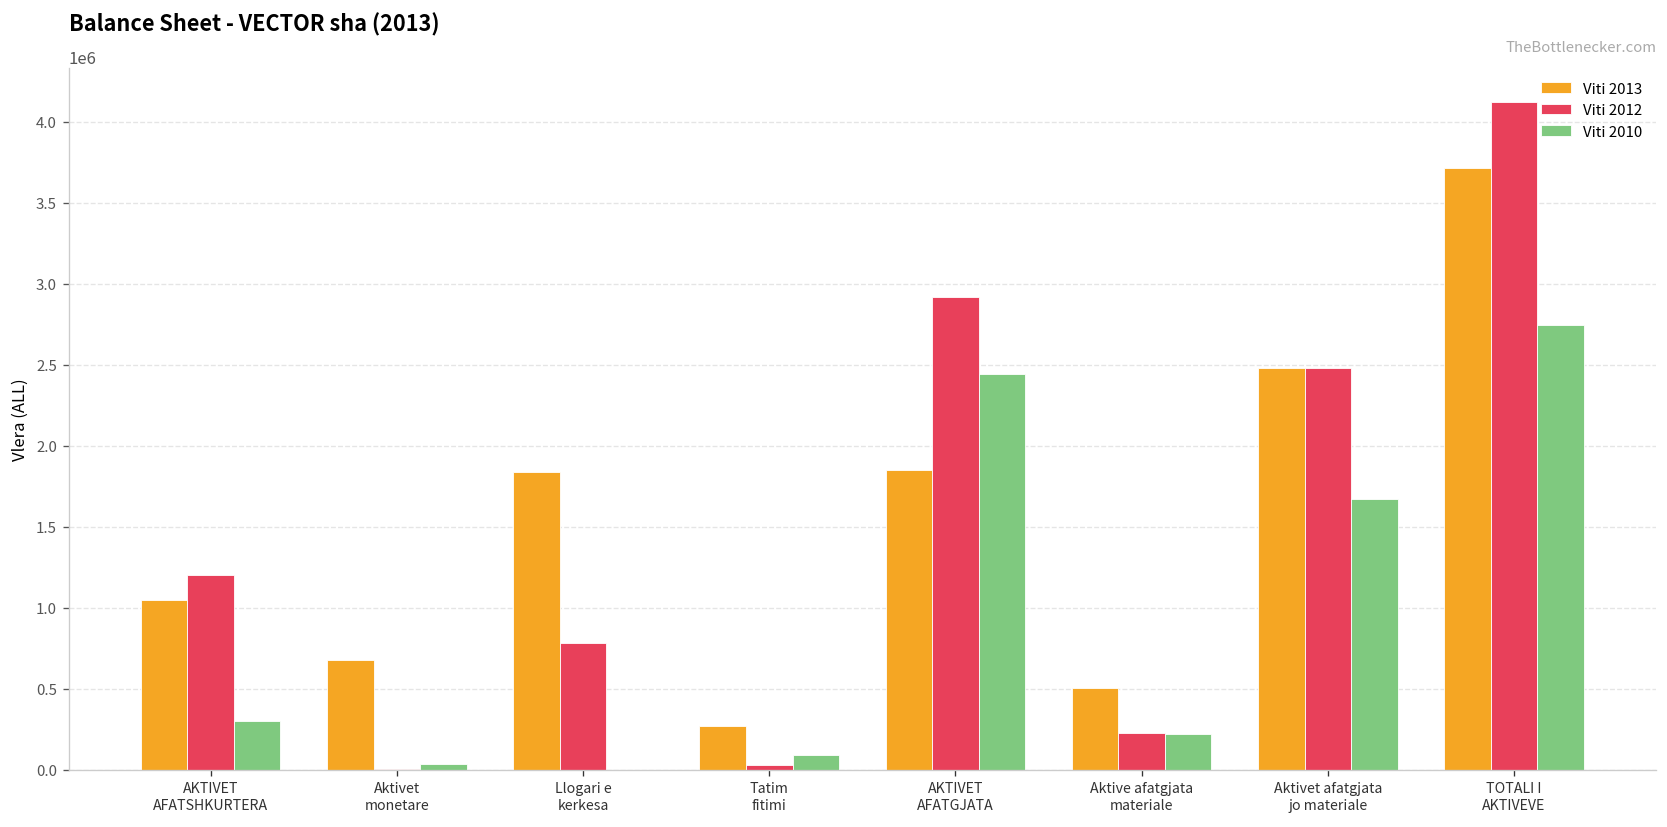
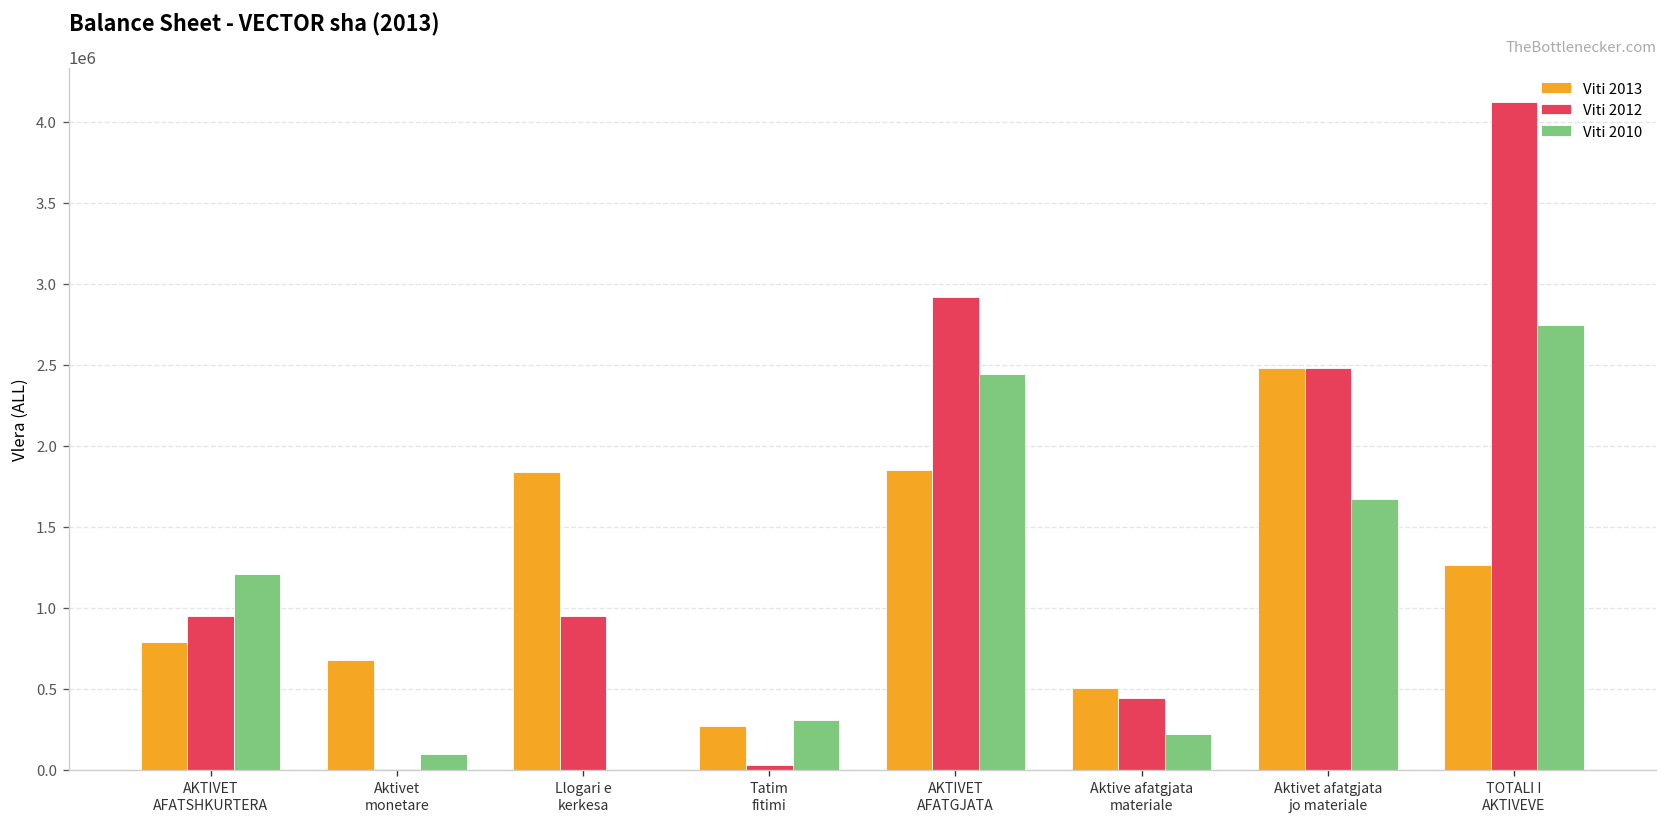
Viti 2013, AKTIVET AFATSHKURTERA: 1050000 -> 790000
Viti 2012, AKTIVET AFATSHKURTERA: 1200000 -> 950000
Viti 2010, AKTIVET AFATSHKURTERA: 300000 -> 1210000
Viti 2010, Aktivet monetare: 40000 -> 100000
Viti 2012, Llogari e kerkesa: 780000 -> 950000
Viti 2010, Tatim fitimi: 90000 -> 310000
Viti 2012, Aktive afatgjata materiale: 230000 -> 440000
Viti 2013, TOTALI I AKTIVEVE: 3710000 -> 1260000
